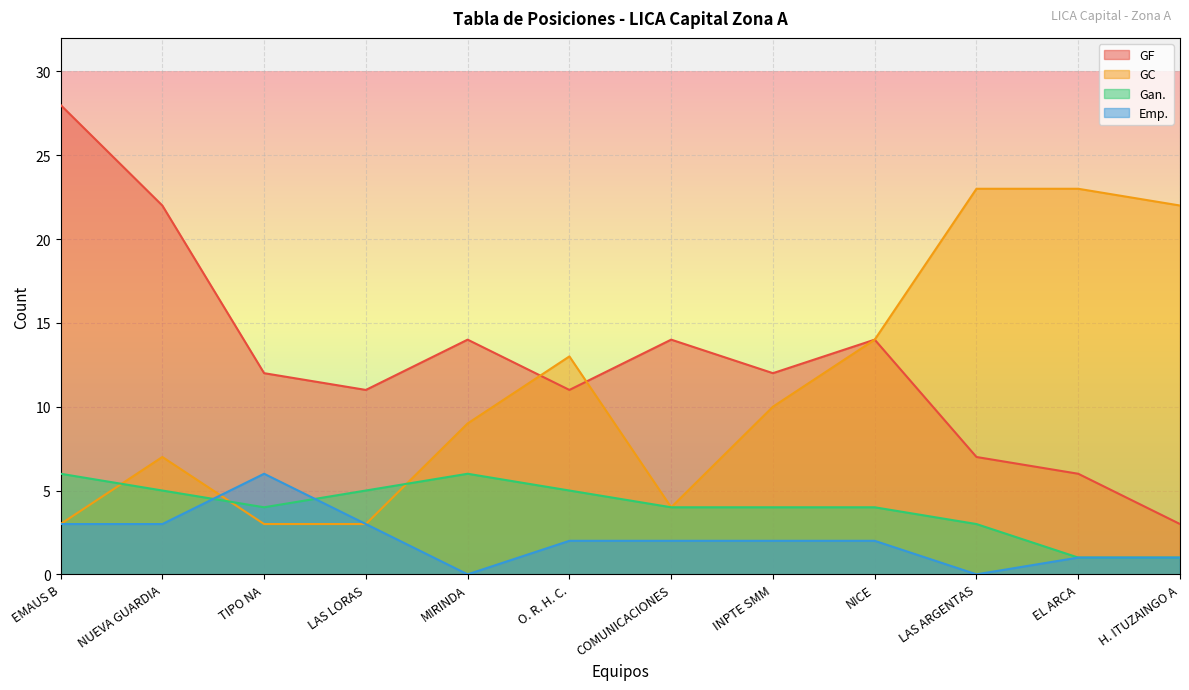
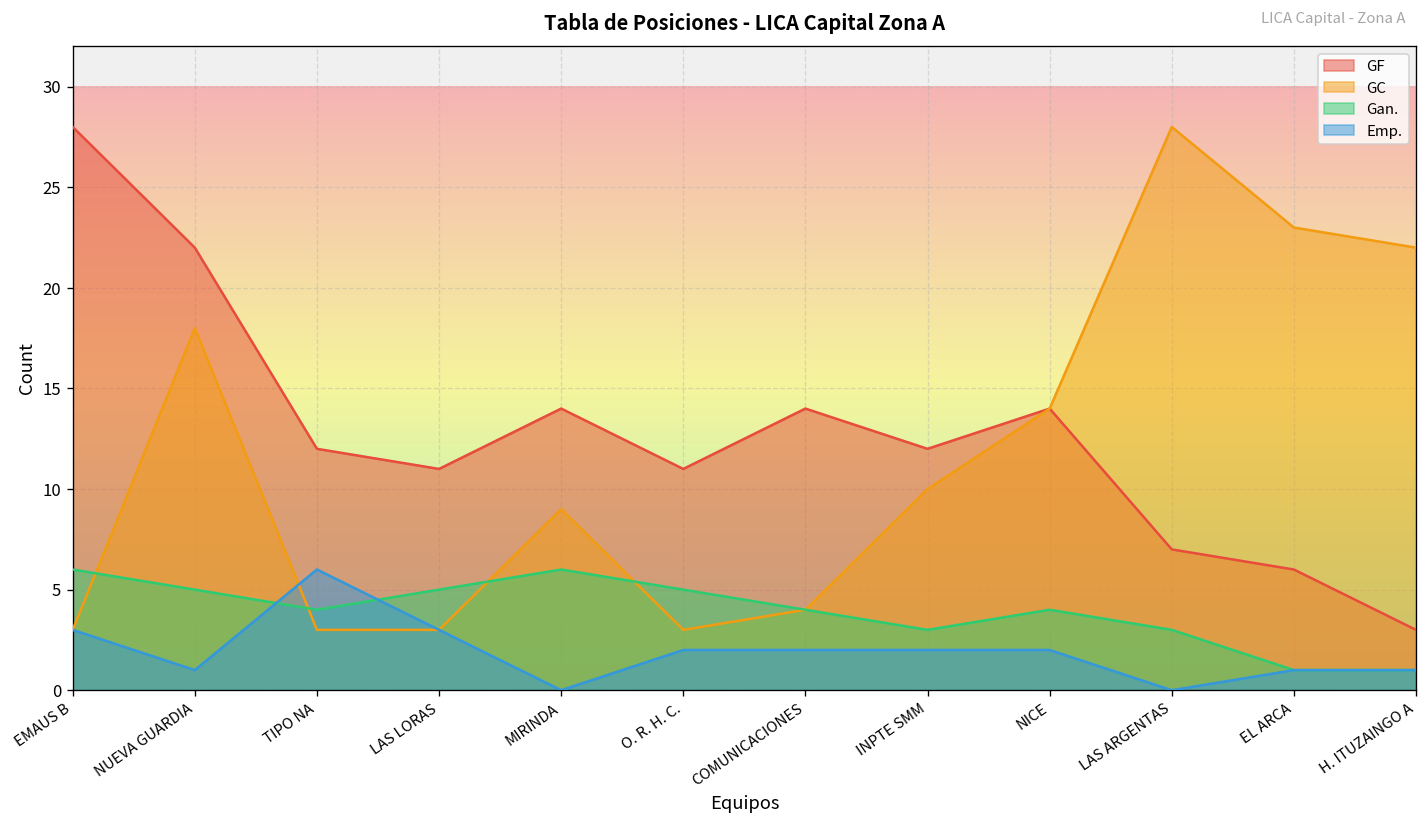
GC, NUEVA GUARDIA: 7 -> 18
Emp., NUEVA GUARDIA: 3 -> 1
GC, O. R. H. C.: 13 -> 3
Gan., INPTE SMM: 4 -> 3
GC, LAS ARGENTAS: 23 -> 28
